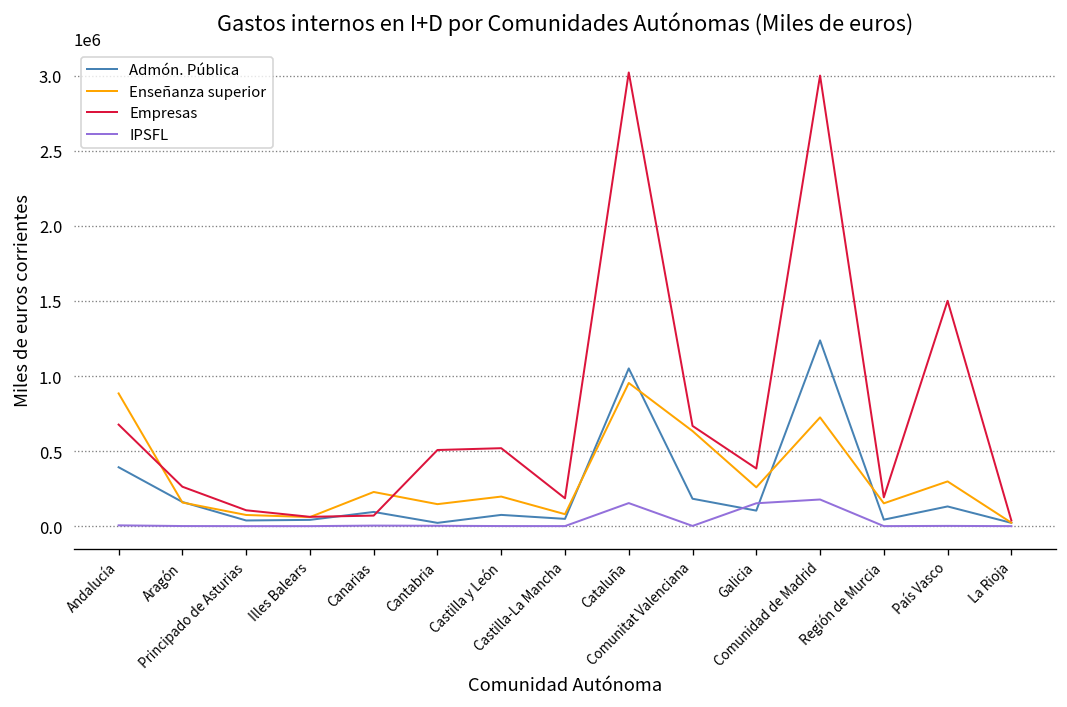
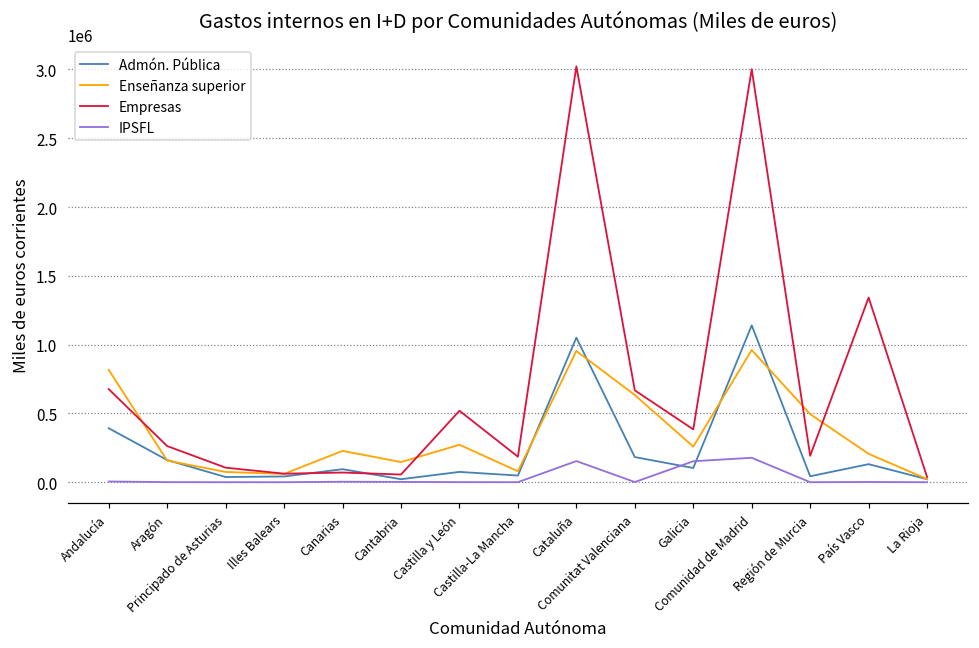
Enseñanza superior, Andalucía: 880000 -> 820000
Empresas, Cantabria: 510000 -> 60000
Enseñanza superior, Castilla y León: 200000 -> 270000
Admón. Pública, Comunidad de Madrid: 1240000 -> 1140000
Enseñanza superior, Comunidad de Madrid: 720000 -> 960000
Enseñanza superior, Región de Murcia: 150000 -> 490000
Enseñanza superior, País Vasco: 300000 -> 210000
Empresas, País Vasco: 1500000 -> 1340000
